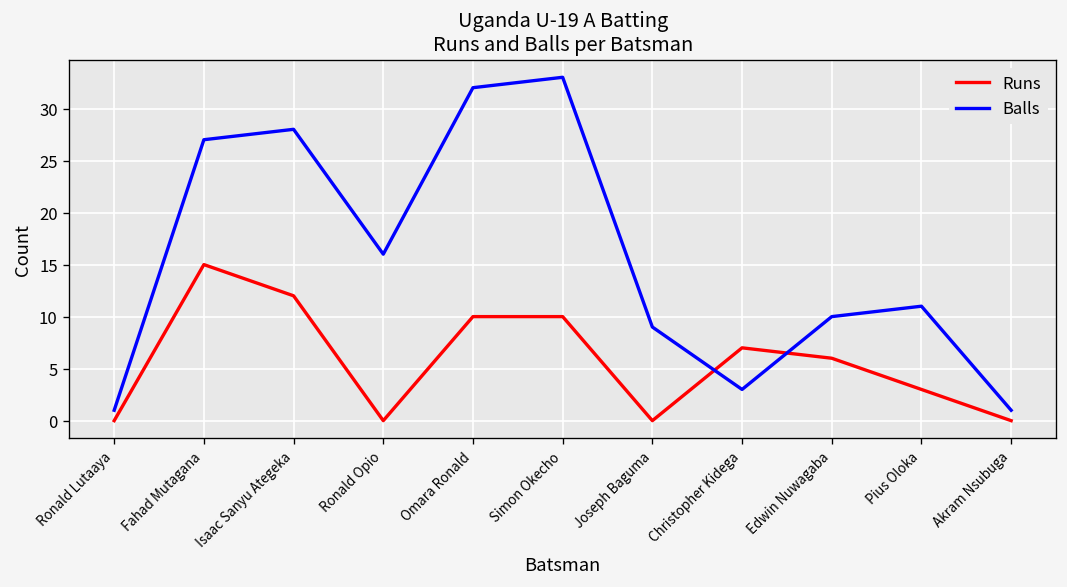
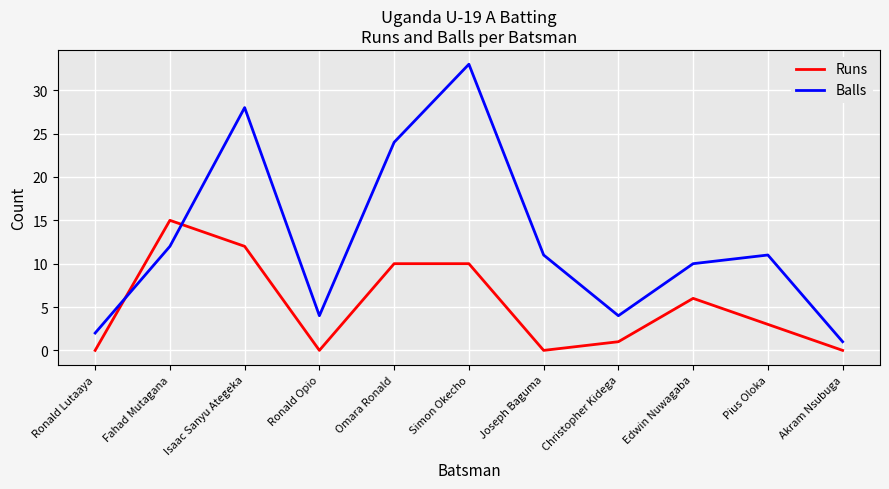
Balls, Ronald Lutaaya: 1 -> 2
Balls, Fahad Mutagana: 27 -> 12
Balls, Ronald Opio: 16 -> 4
Balls, Omara Ronald: 32 -> 24
Balls, Joseph Baguma: 9 -> 11
Runs, Christopher Kidega: 7 -> 1
Balls, Christopher Kidega: 3 -> 4
